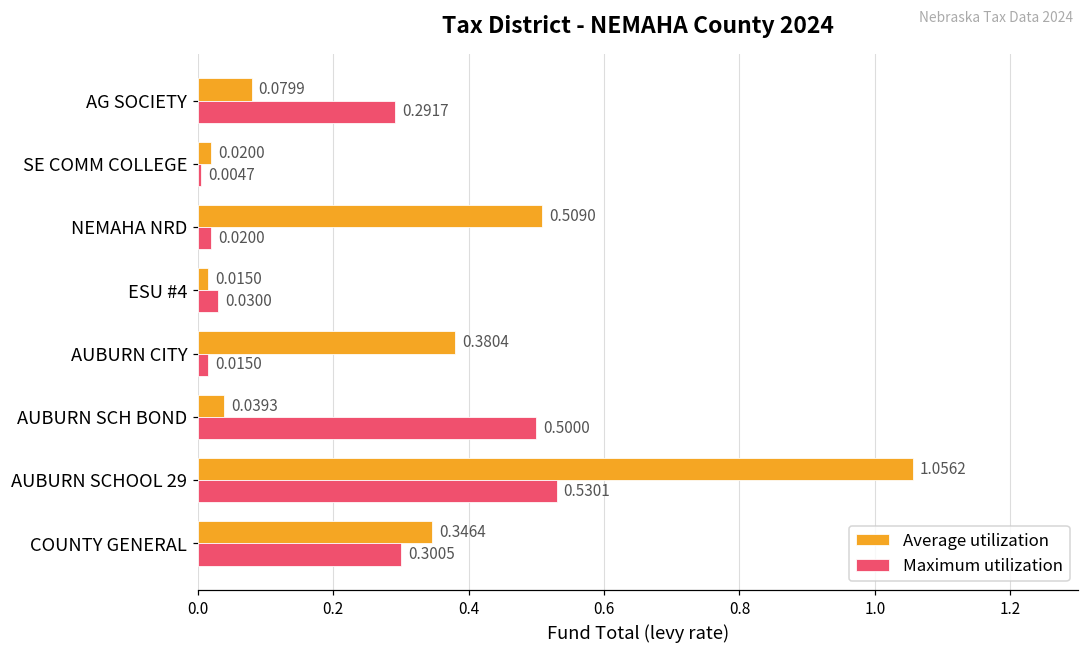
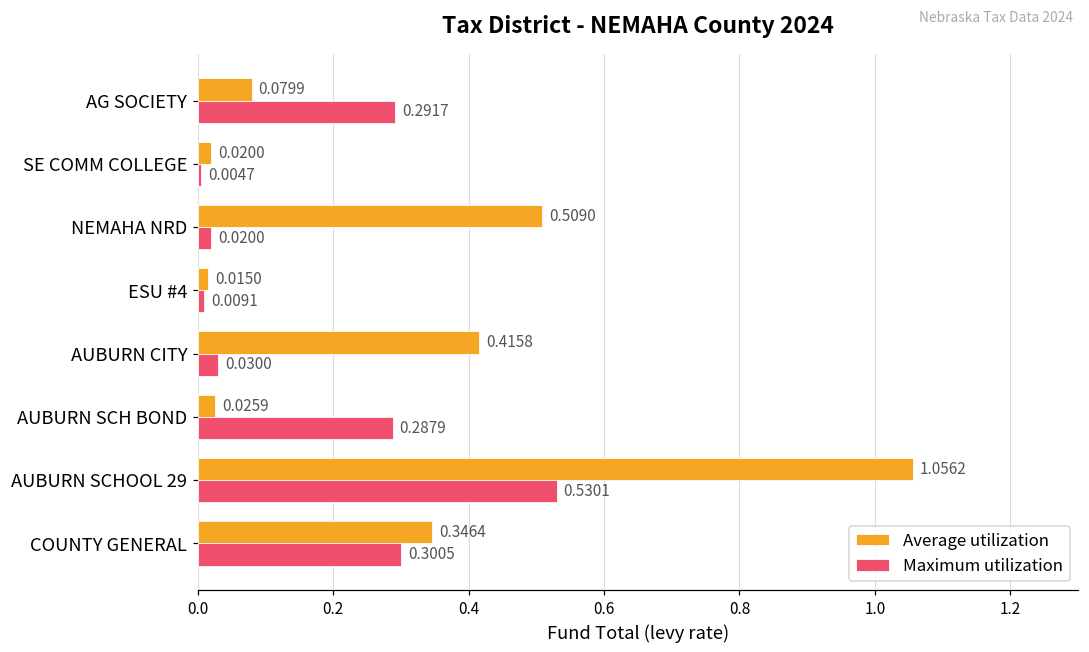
Maximum utilization, ESU #4: 0.0300 -> 0.0091
Average utilization, AUBURN CITY: 0.3804 -> 0.4158
Maximum utilization, AUBURN CITY: 0.0150 -> 0.0300
Average utilization, AUBURN SCH BOND: 0.0393 -> 0.0259
Maximum utilization, AUBURN SCH BOND: 0.5000 -> 0.2879
